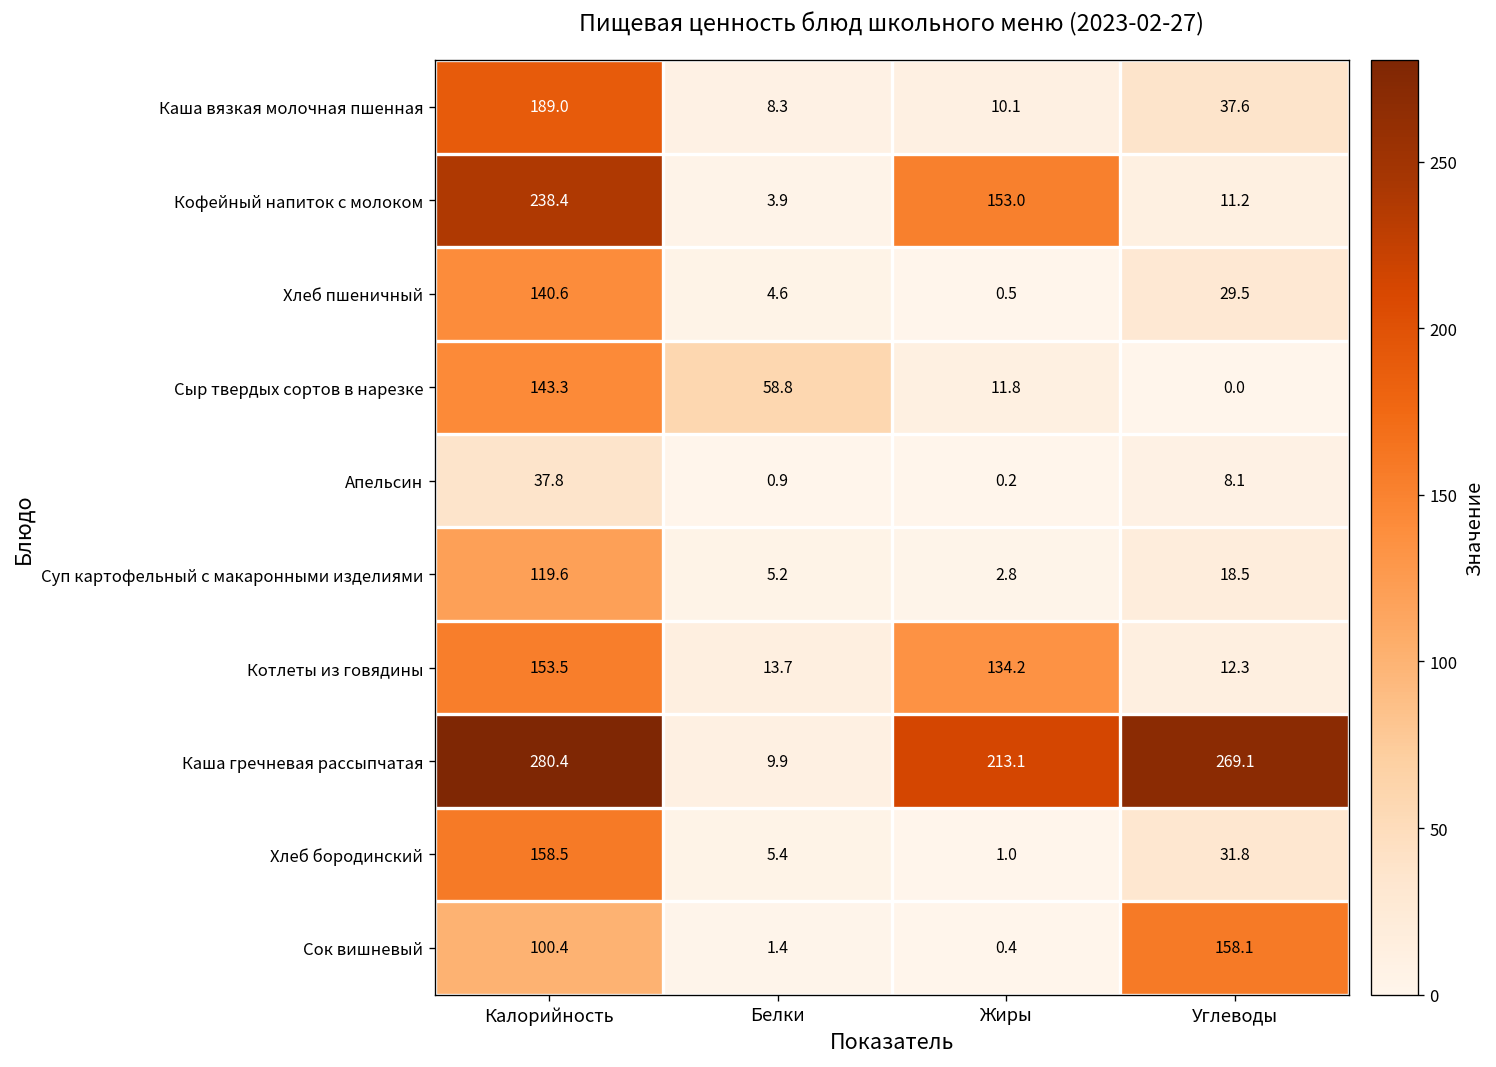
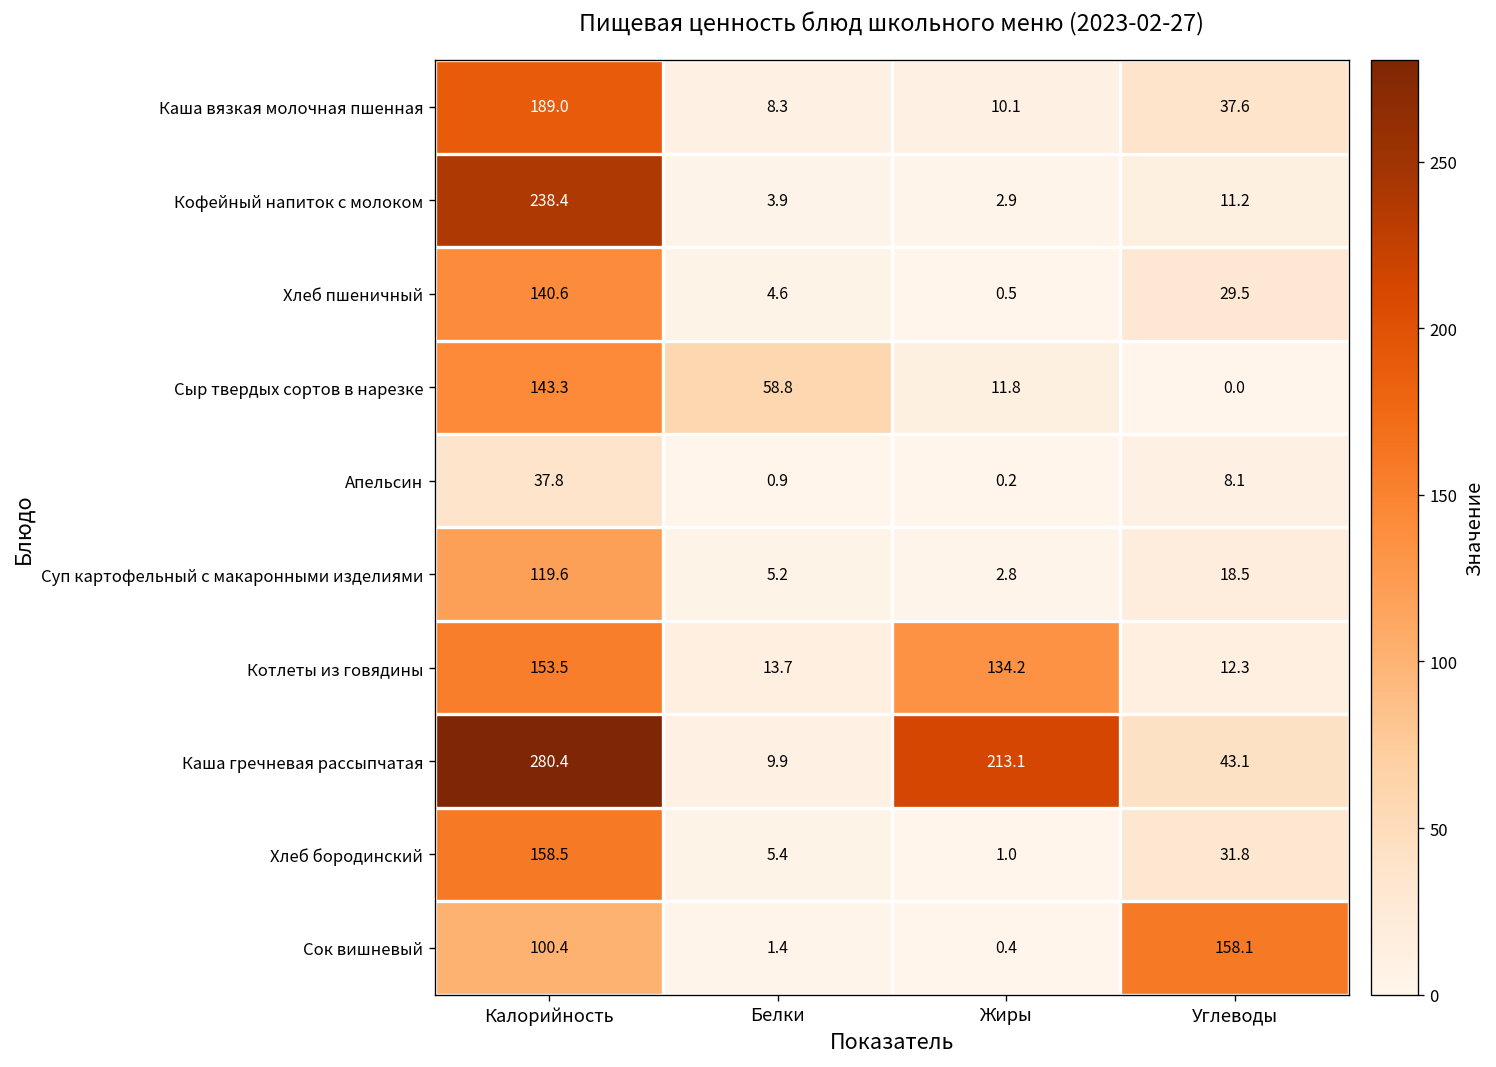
Кофейный напиток с молоком, Жиры: 153.0 -> 2.9
Каша гречневая рассыпчатая, Углеводы: 269.1 -> 43.1
